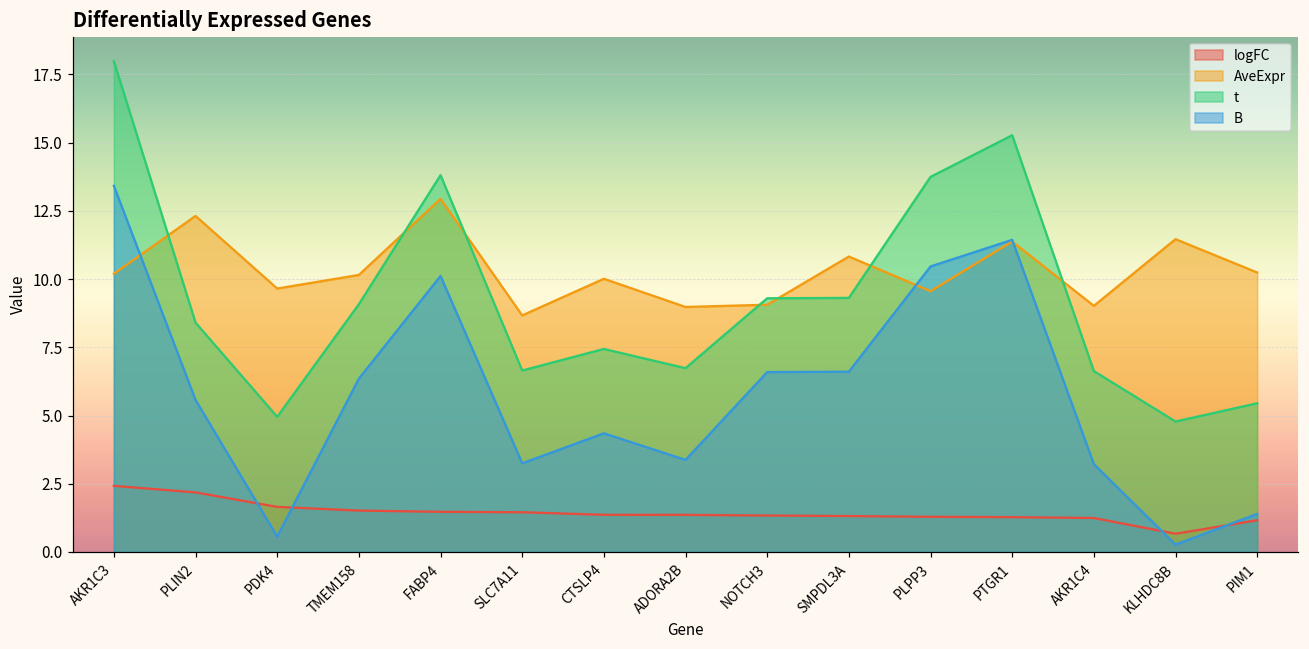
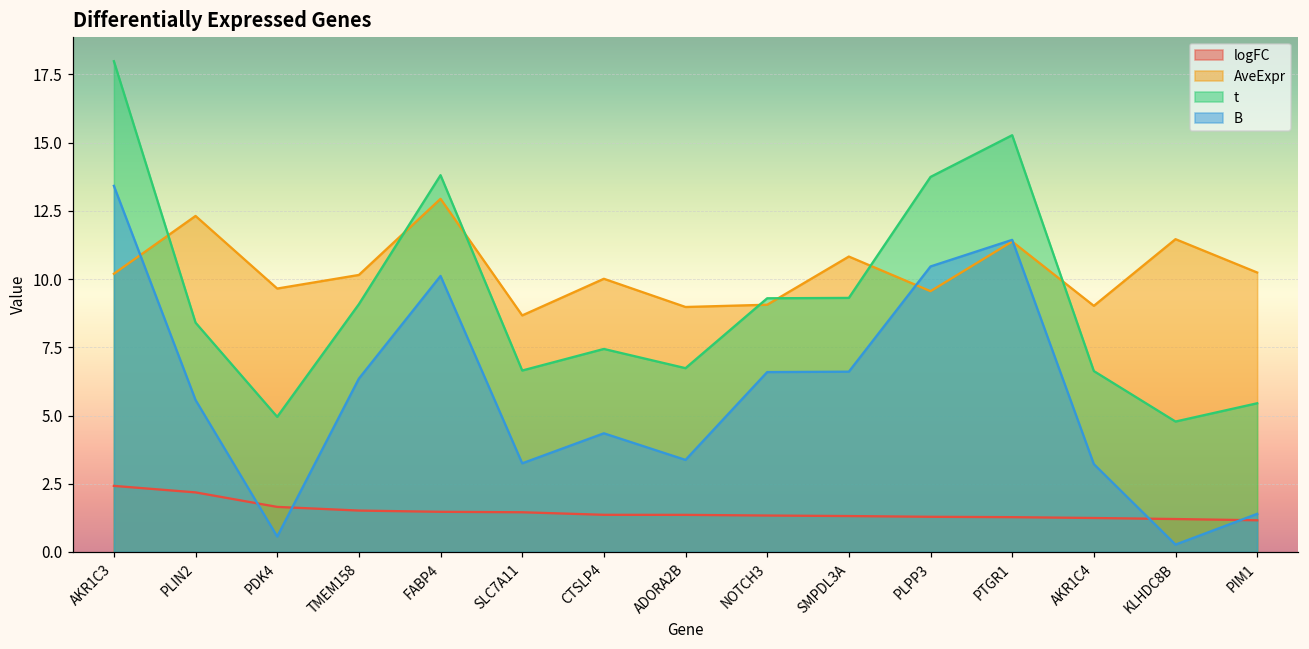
logFC, KLHDC8B: 0.7 -> 1.2
